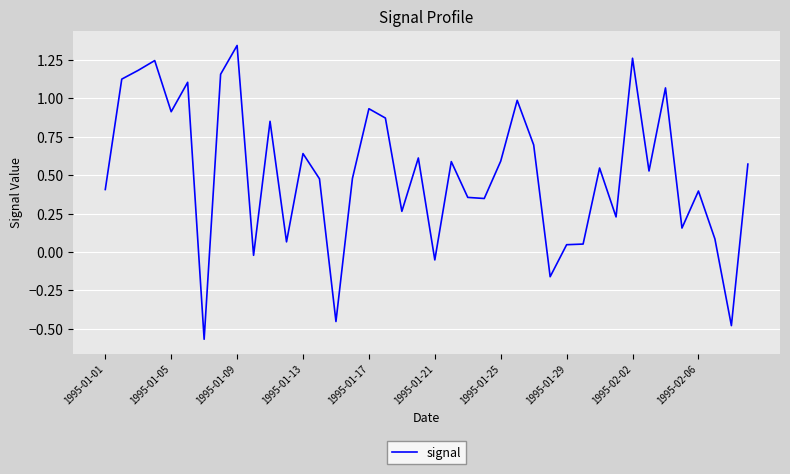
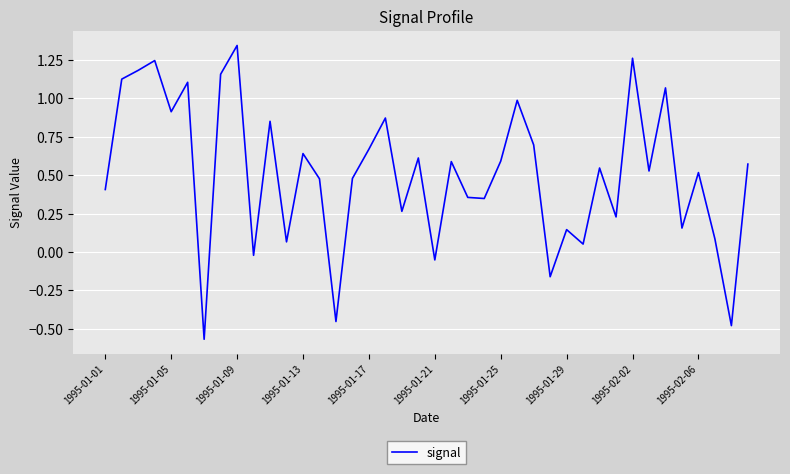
1995-01-17: 0.93 -> 0.67
1995-01-29: 0.05 -> 0.15
1995-02-06: 0.40 -> 0.52
